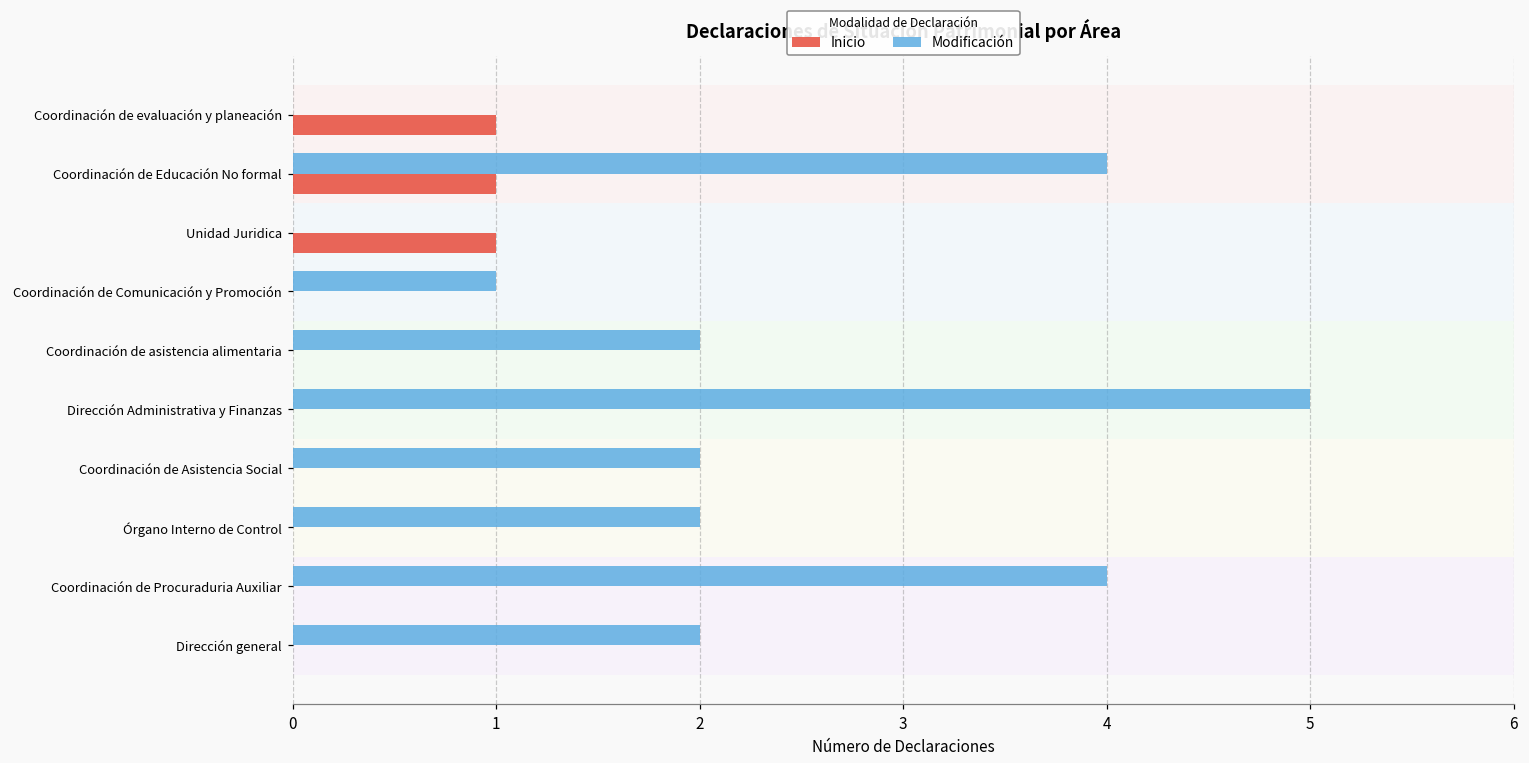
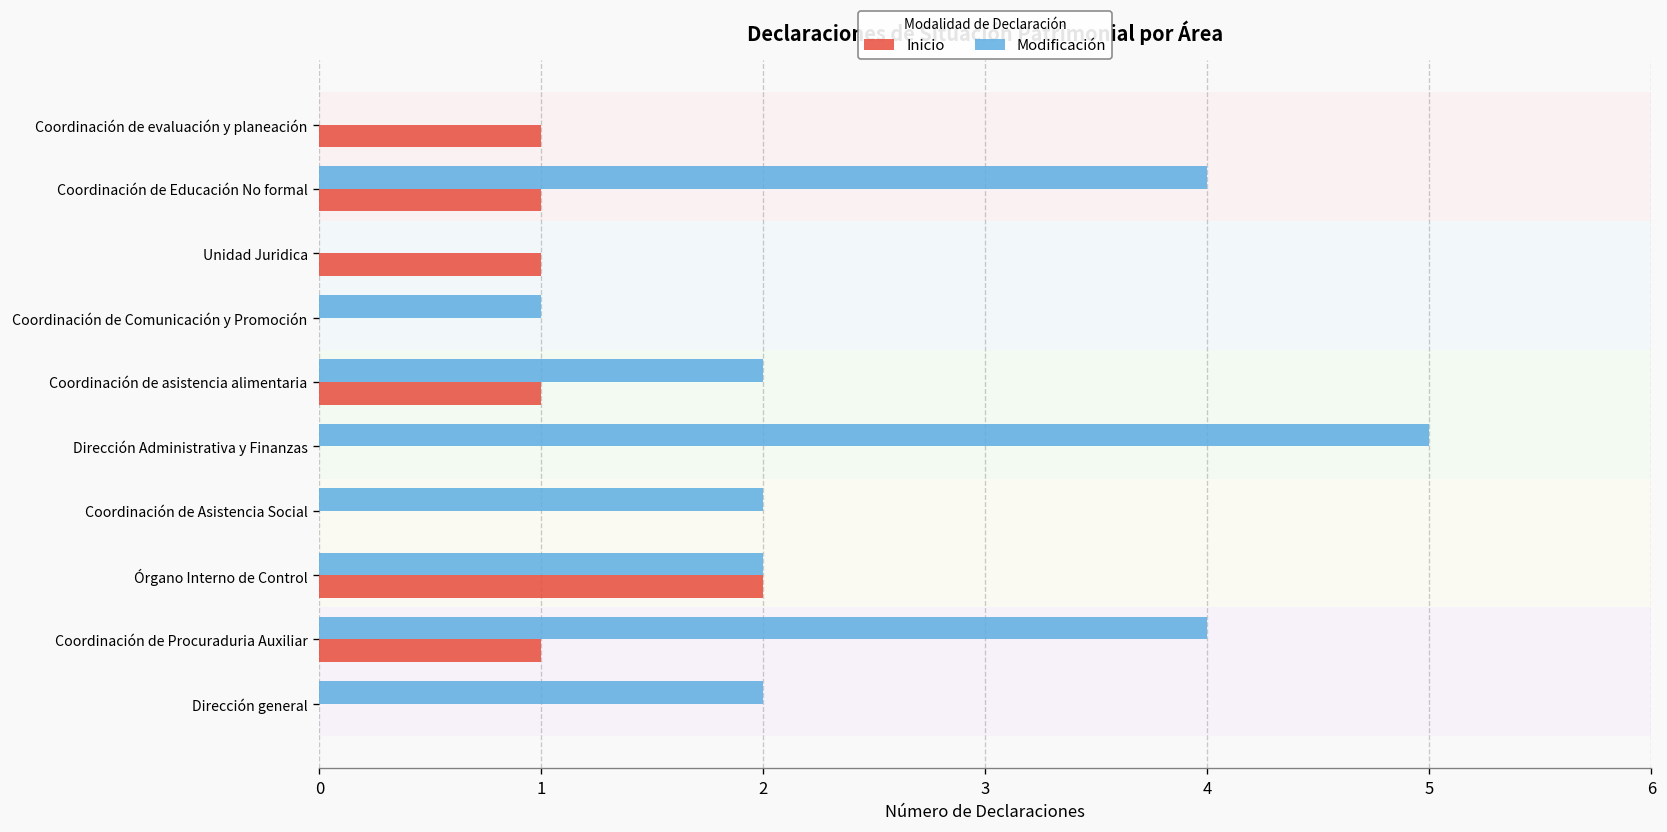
Inicio, Coordinación de asistencia alimentaria: 0 -> 1
Inicio, Órgano Interno de Control: 0 -> 2
Inicio, Coordinación de Procuraduria Auxiliar: 0 -> 1
